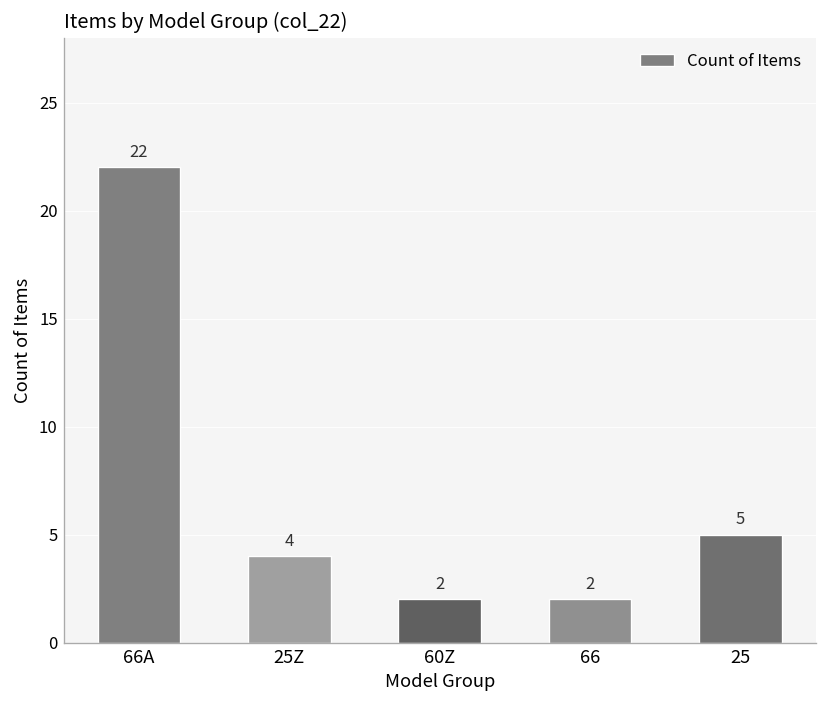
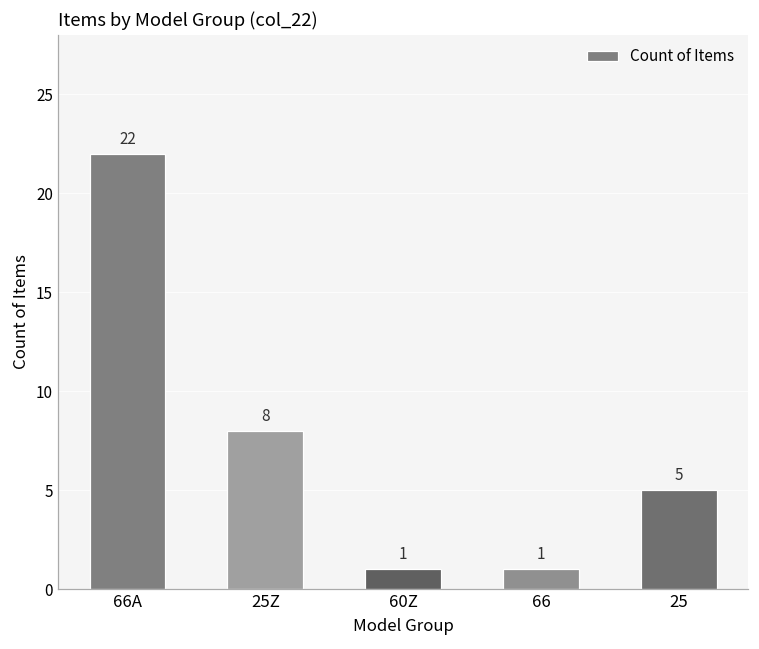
25Z: 4 -> 8
60Z: 2 -> 1
66: 2 -> 1
